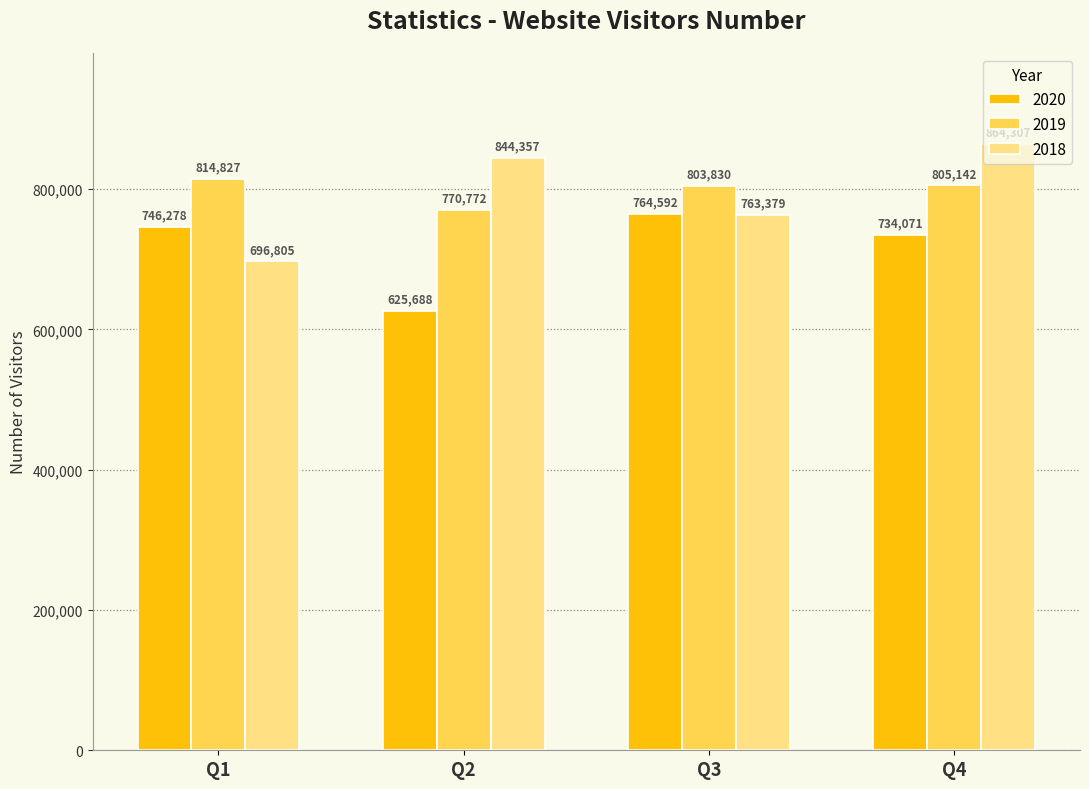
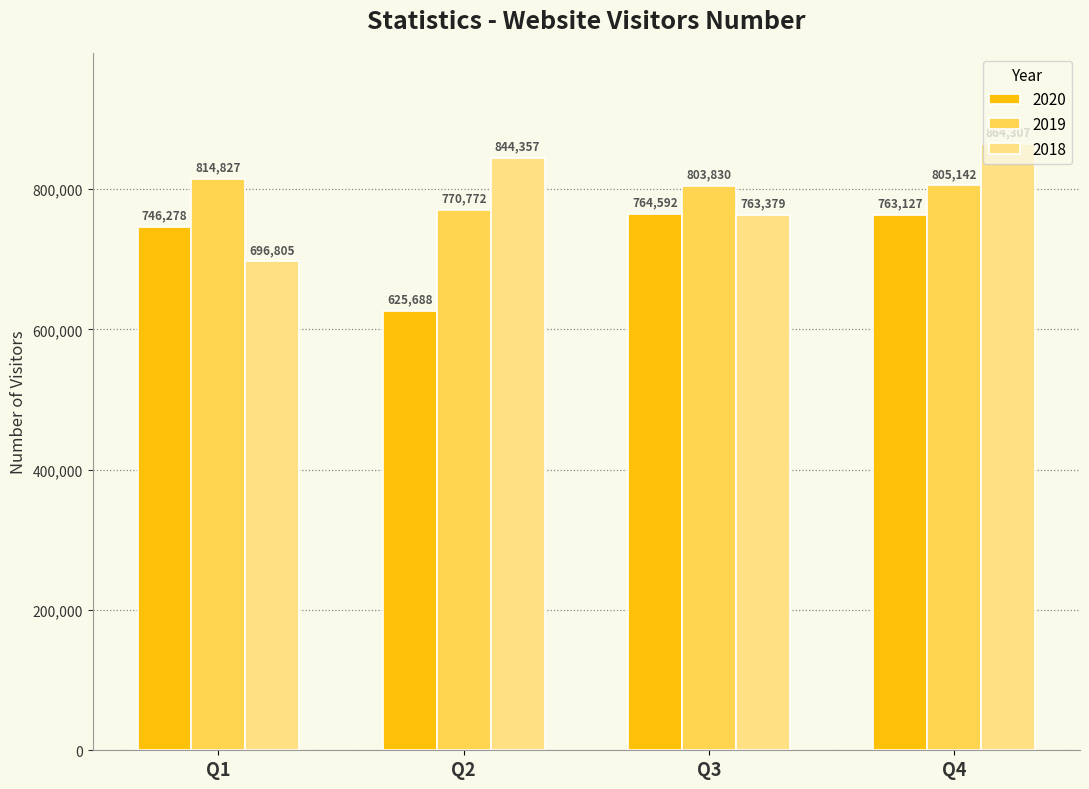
2020, Q4: 734,071 -> 763,127
